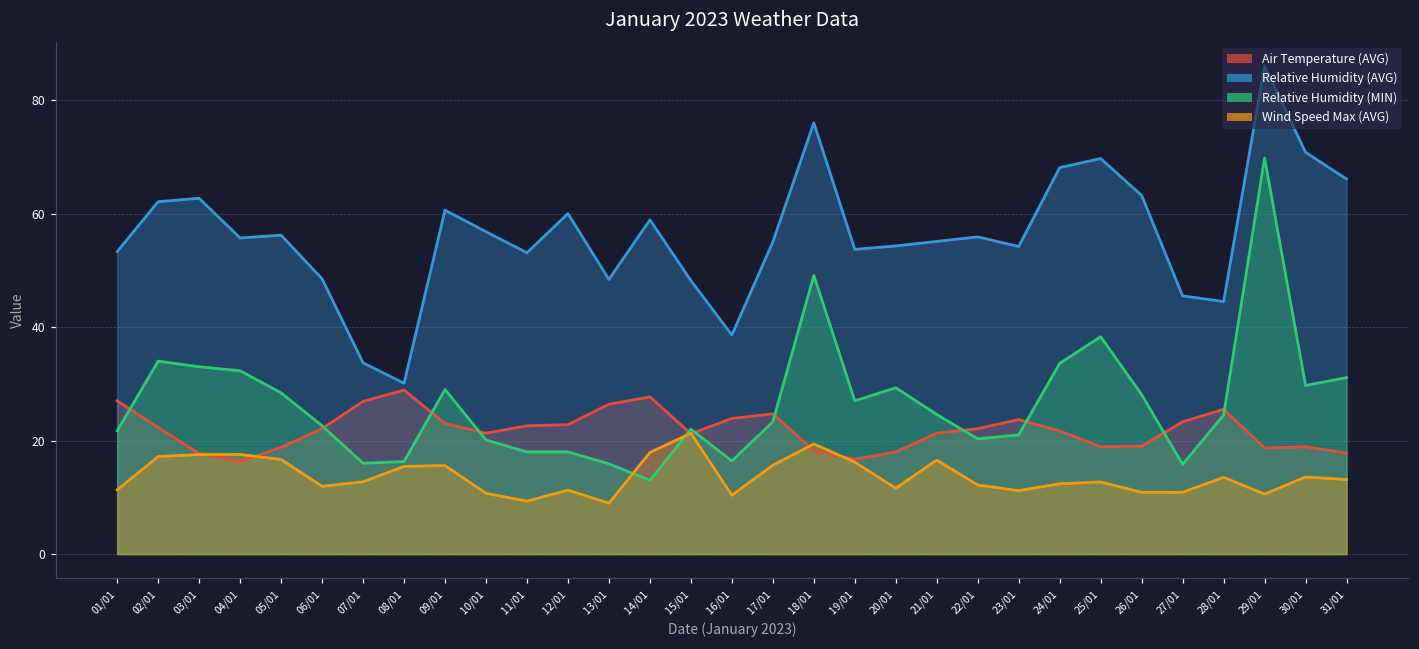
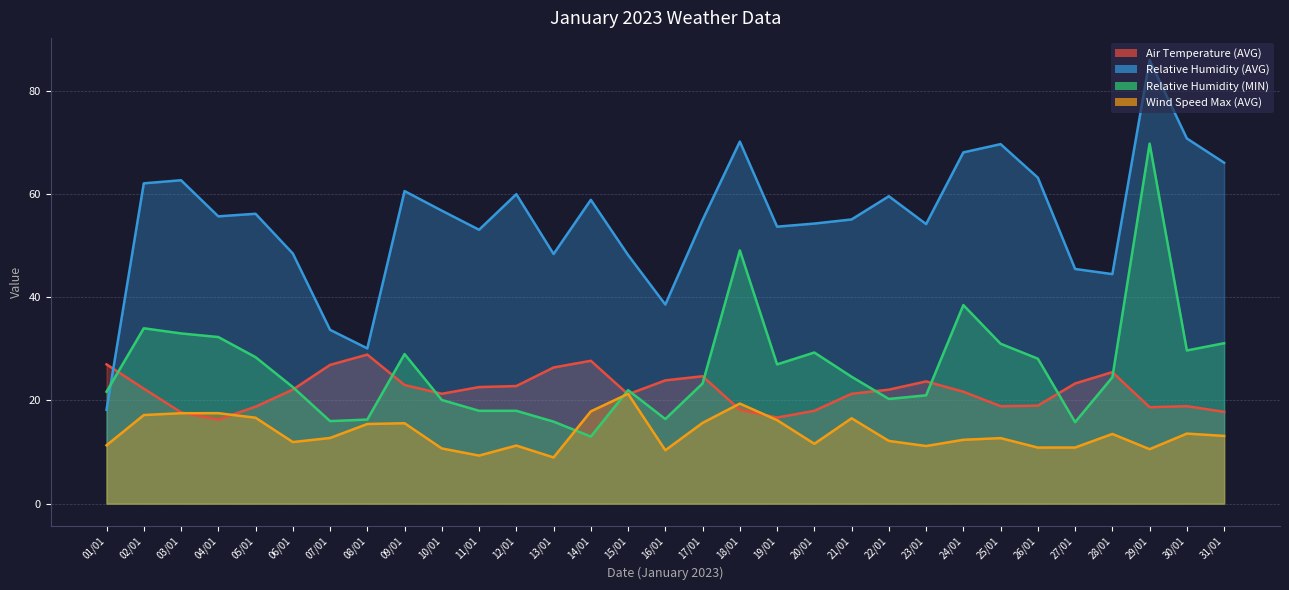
Relative Humidity (AVG), 01/01: 53 -> 18
Relative Humidity (AVG), 18/01: 76 -> 70
Relative Humidity (AVG), 22/01: 56 -> 60
Relative Humidity (MIN), 24/01: 34 -> 39
Relative Humidity (MIN), 25/01: 38 -> 31
